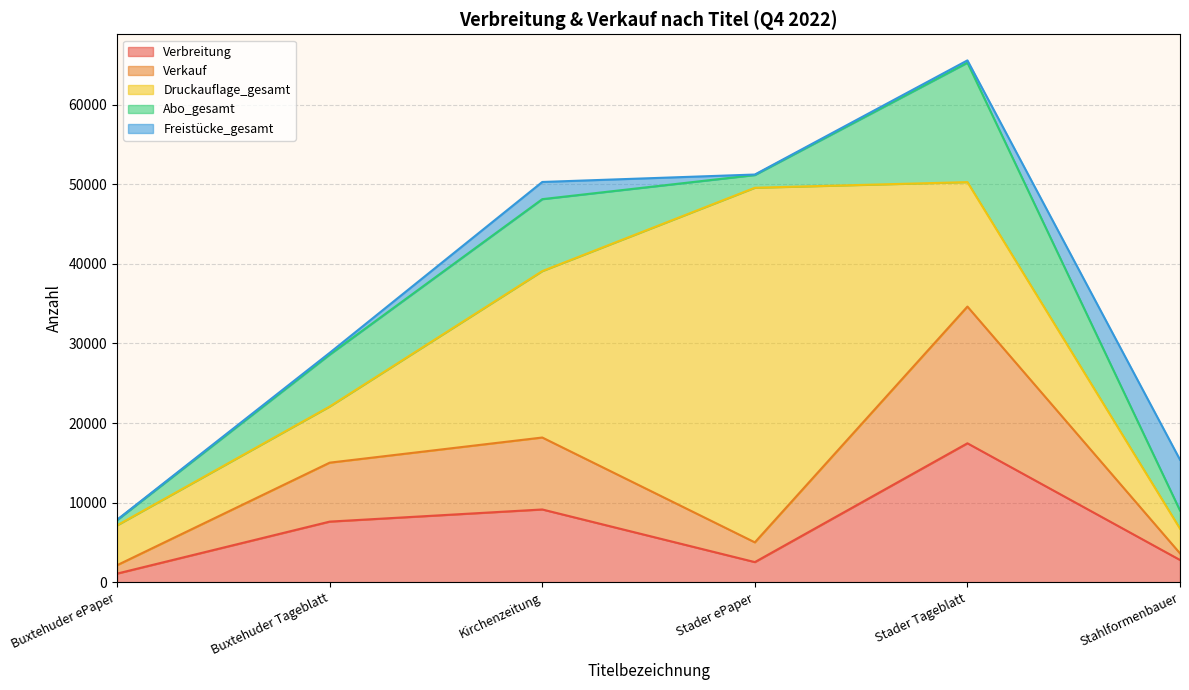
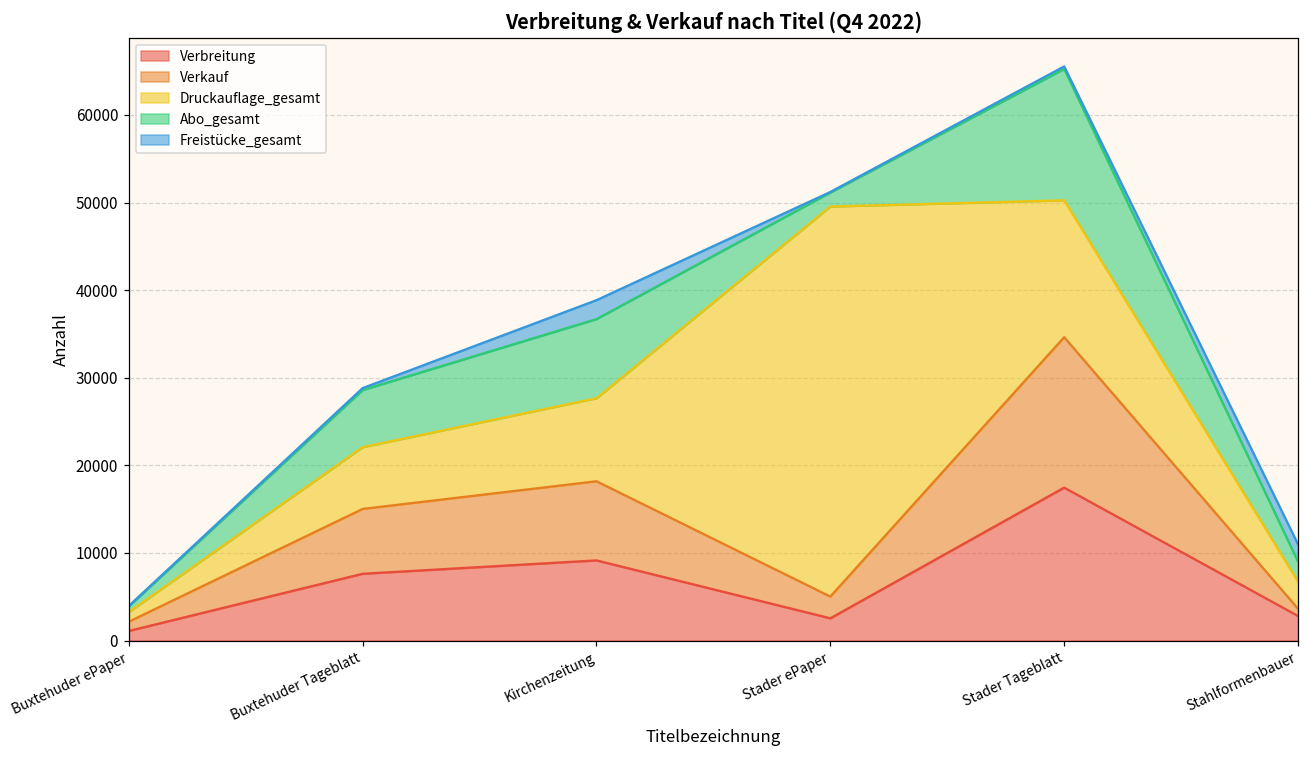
Druckauflage_gesamt, Buxtehuder ePaper: 5000 -> 1000
Druckauflage_gesamt, Kirchenzeitung: 21000 -> 9000
Freistücke_gesamt, Stahlformenbauer: 6000 -> 2000
